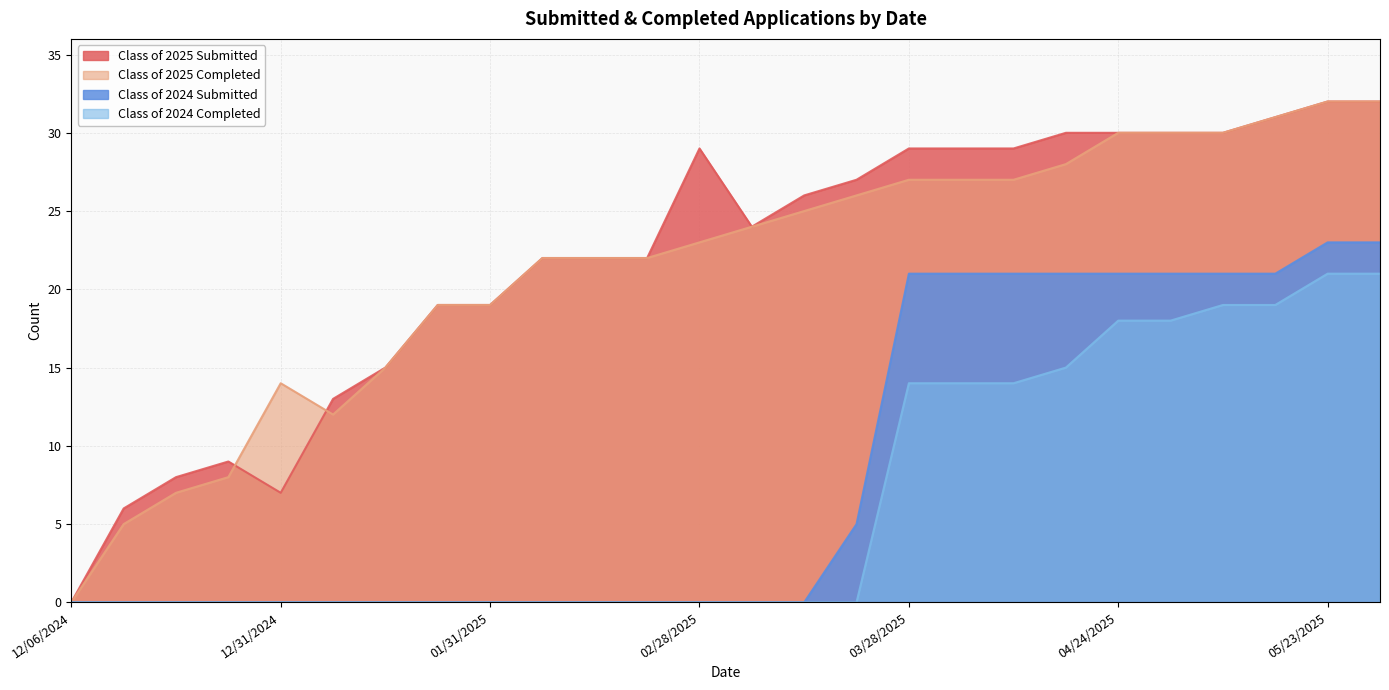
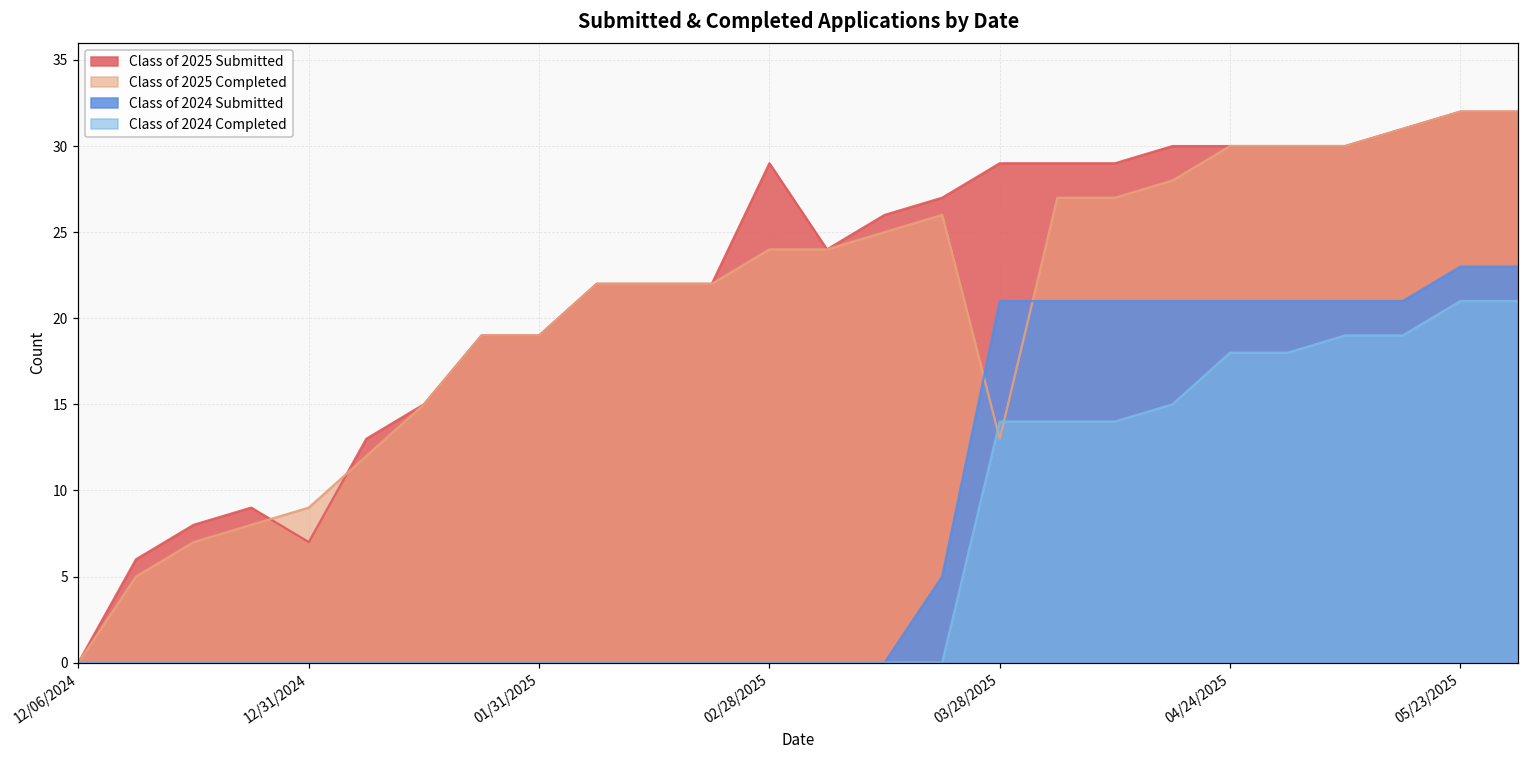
Class of 2025 Completed, 12/31/2024: 14 -> 9
Class of 2025 Completed, 02/28/2025: 23 -> 24
Class of 2025 Completed, 03/28/2025: 27 -> 13
